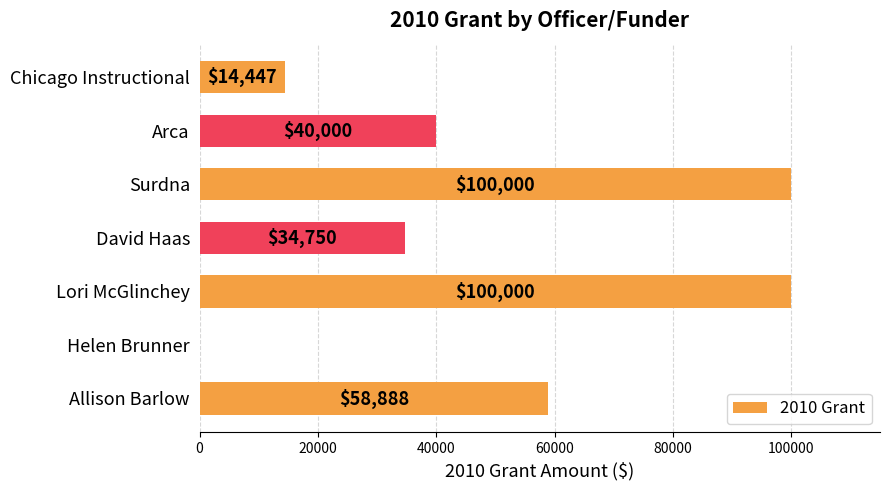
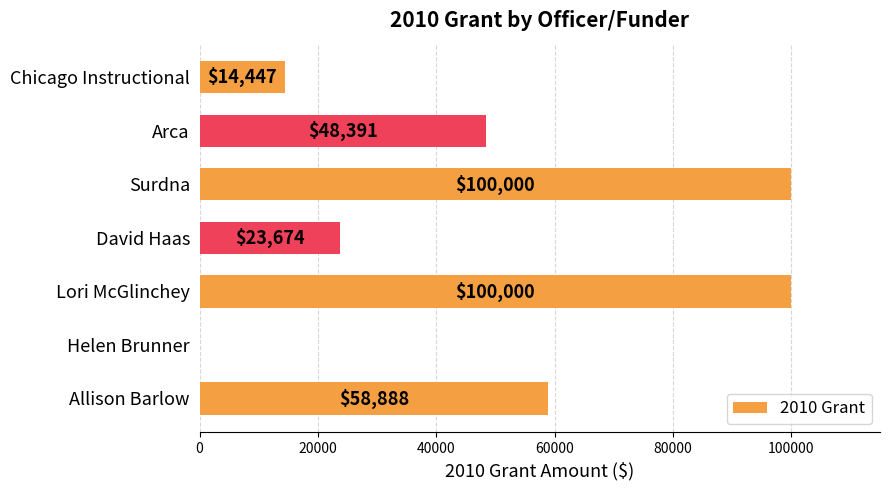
Arca: $40,000 -> $48,391
David Haas: $34,750 -> $23,674
